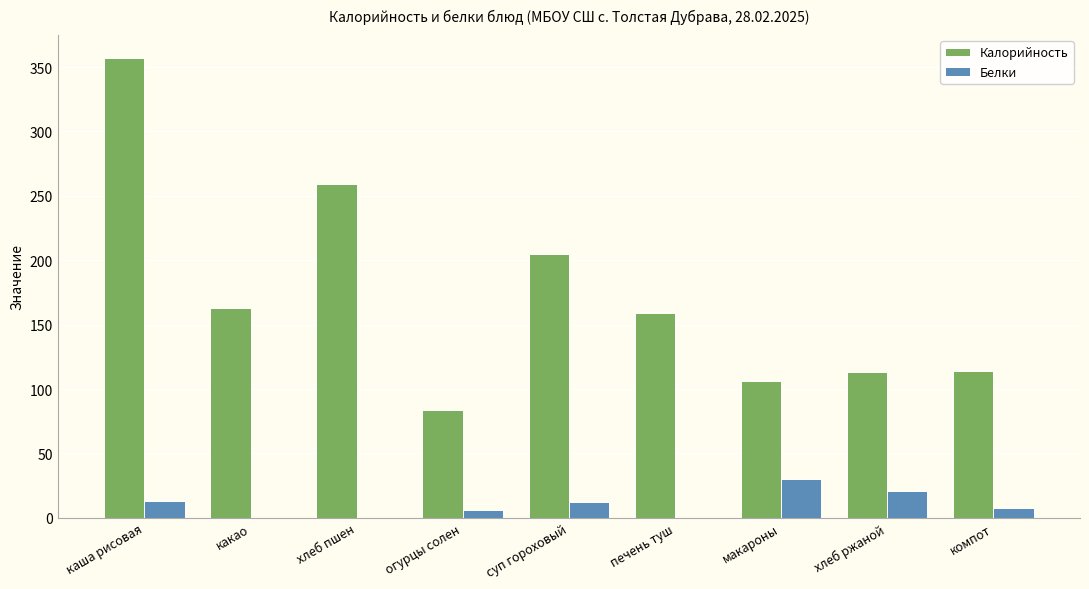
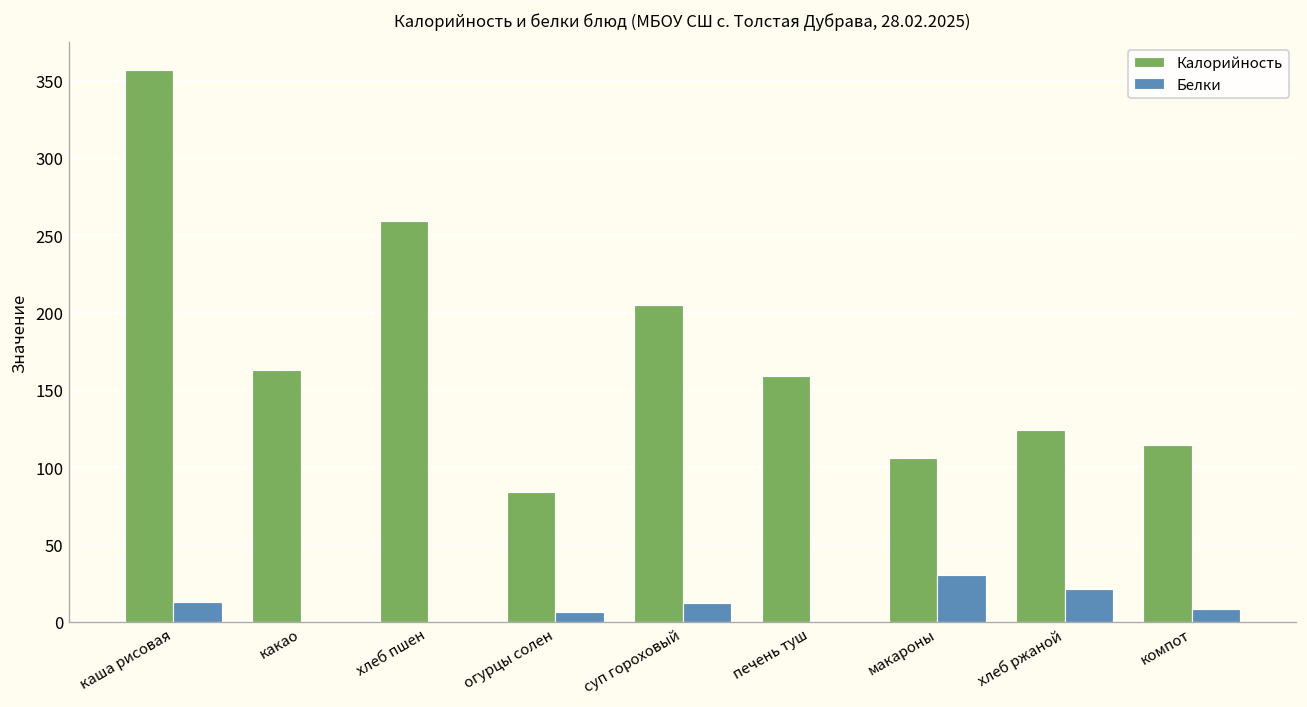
Калорийность, хлеб ржаной: 113 -> 124
